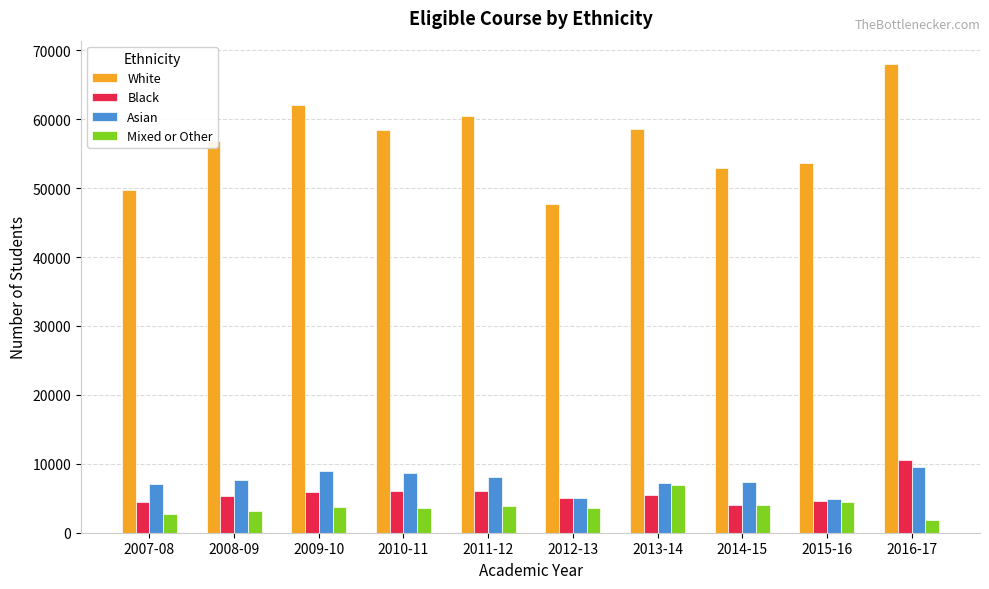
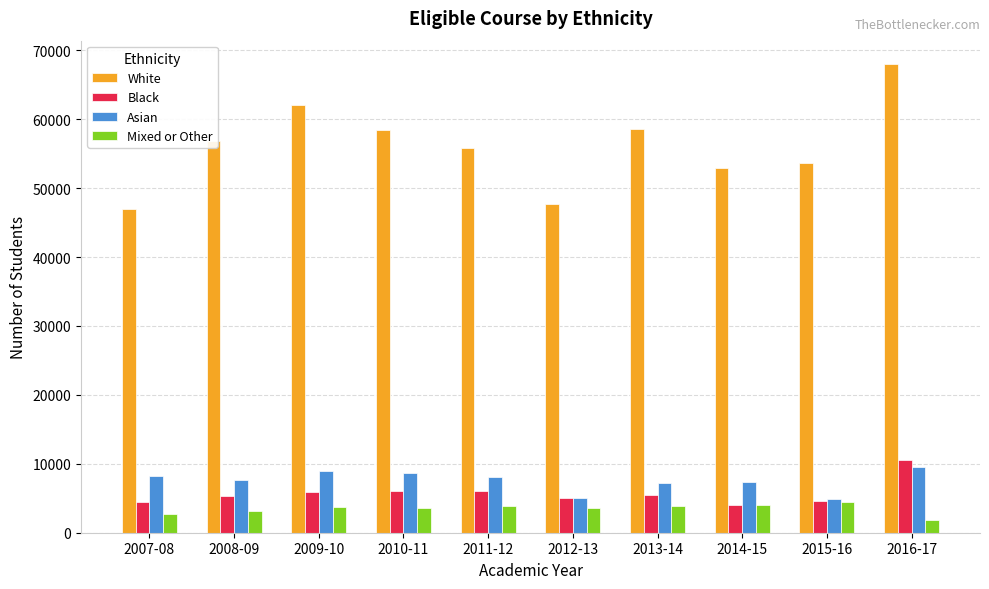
White, 2007-08: 50000 -> 47000
Asian, 2007-08: 7000 -> 8000
White, 2011-12: 60000 -> 56000
Mixed or Other, 2013-14: 7000 -> 4000
